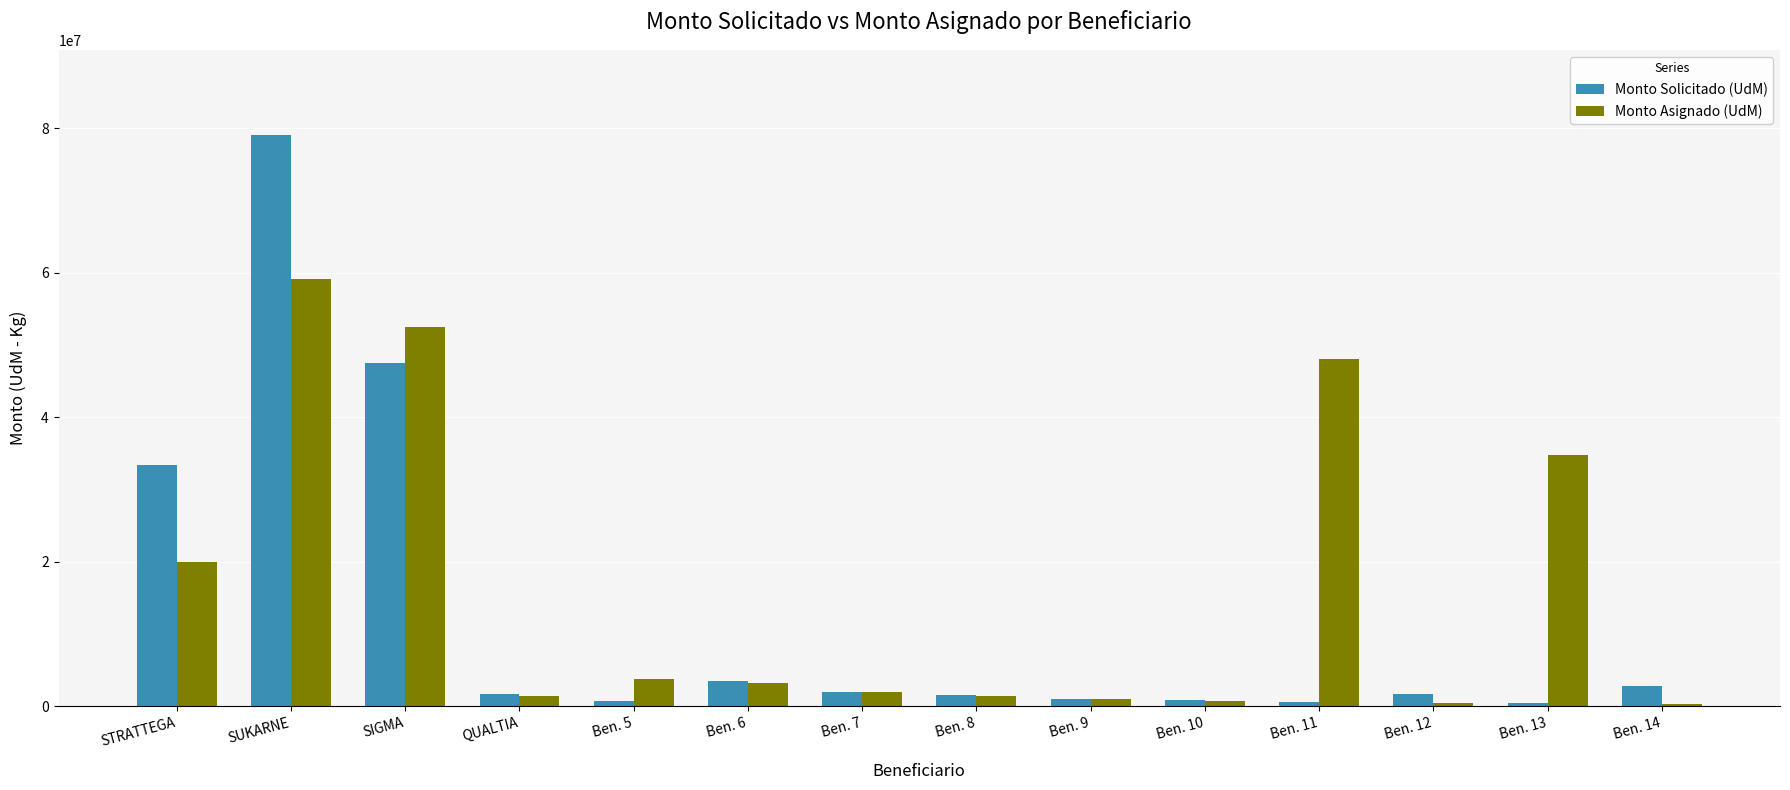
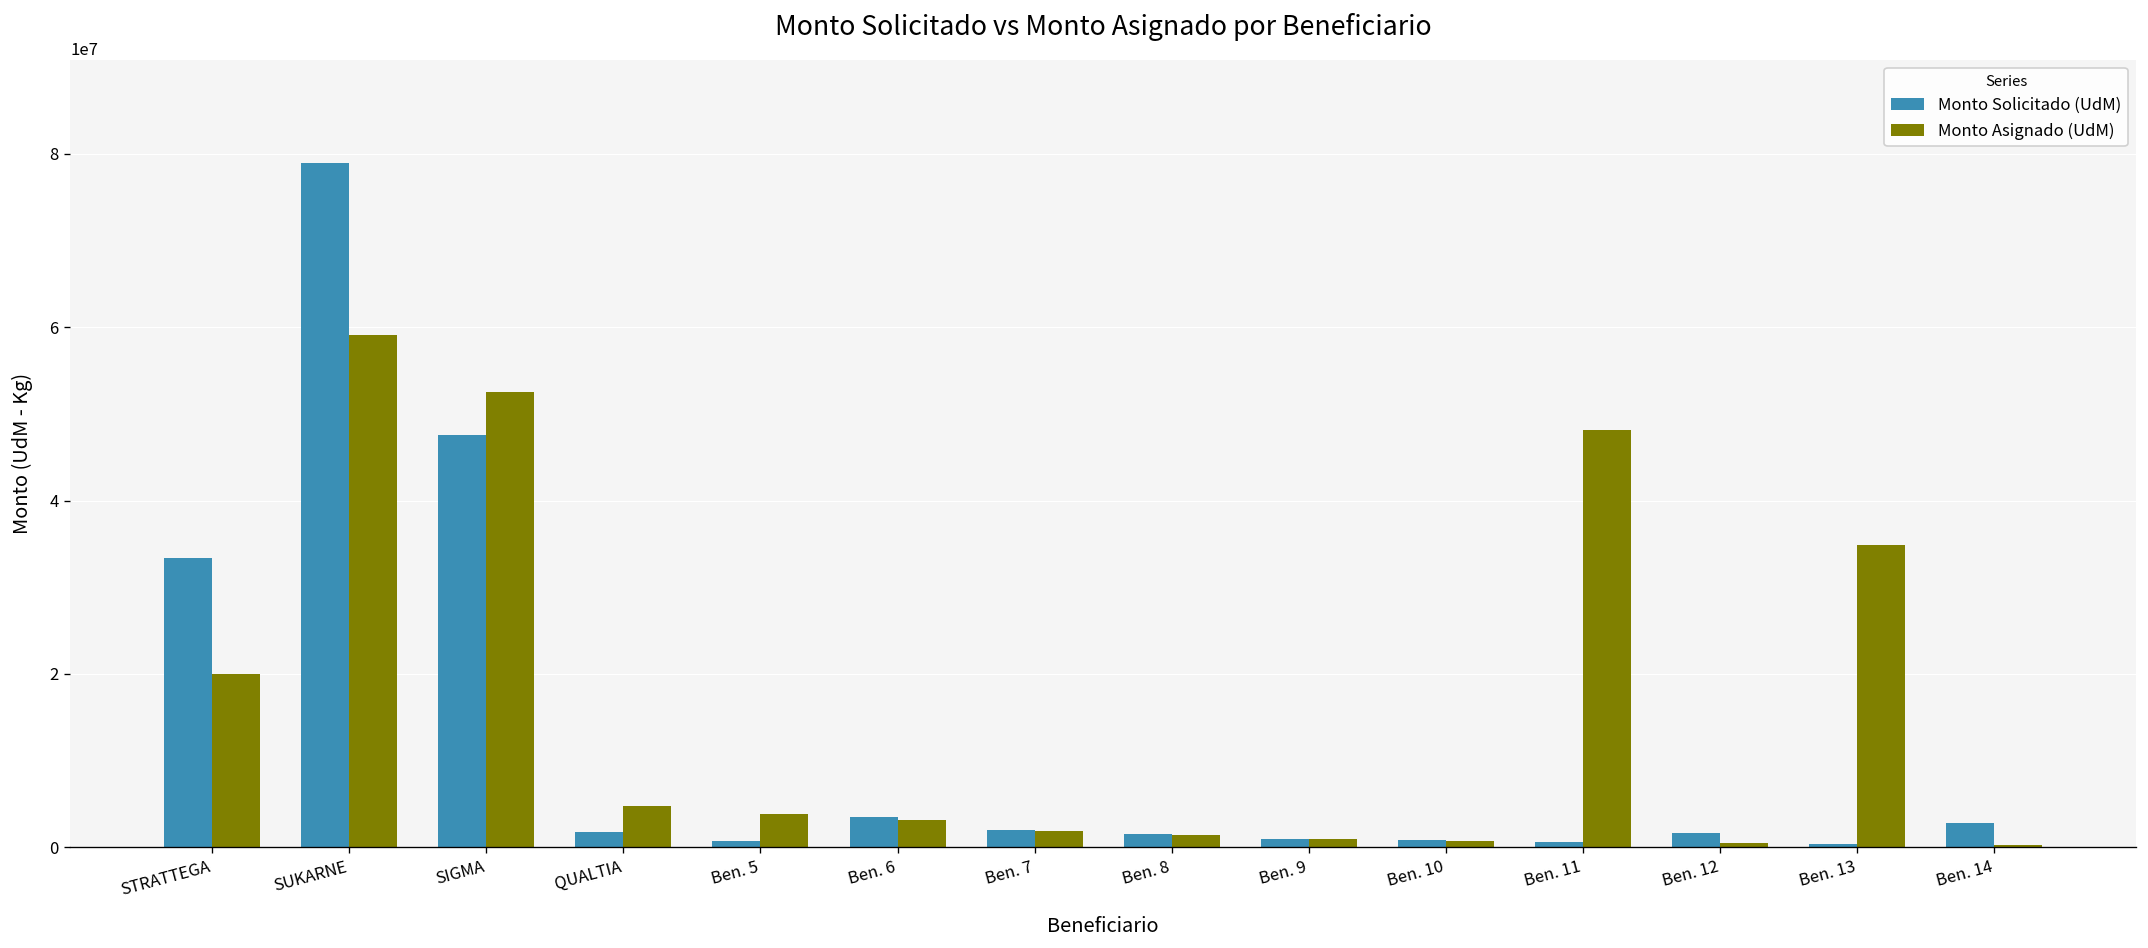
Monto Asignado (UdM), QUALTIA: 1000000 -> 5000000
